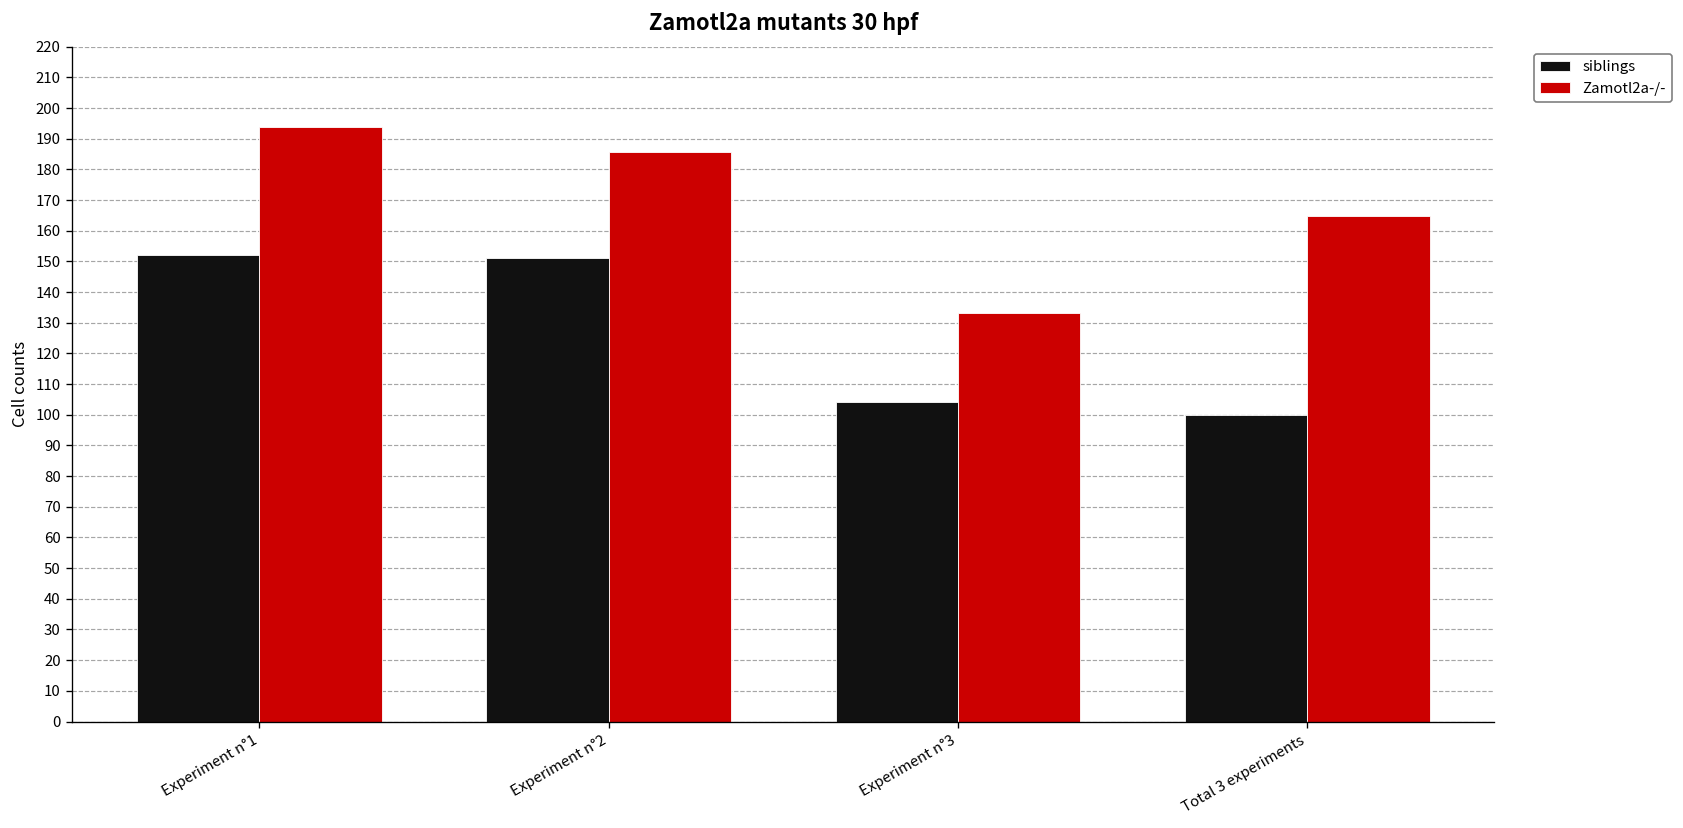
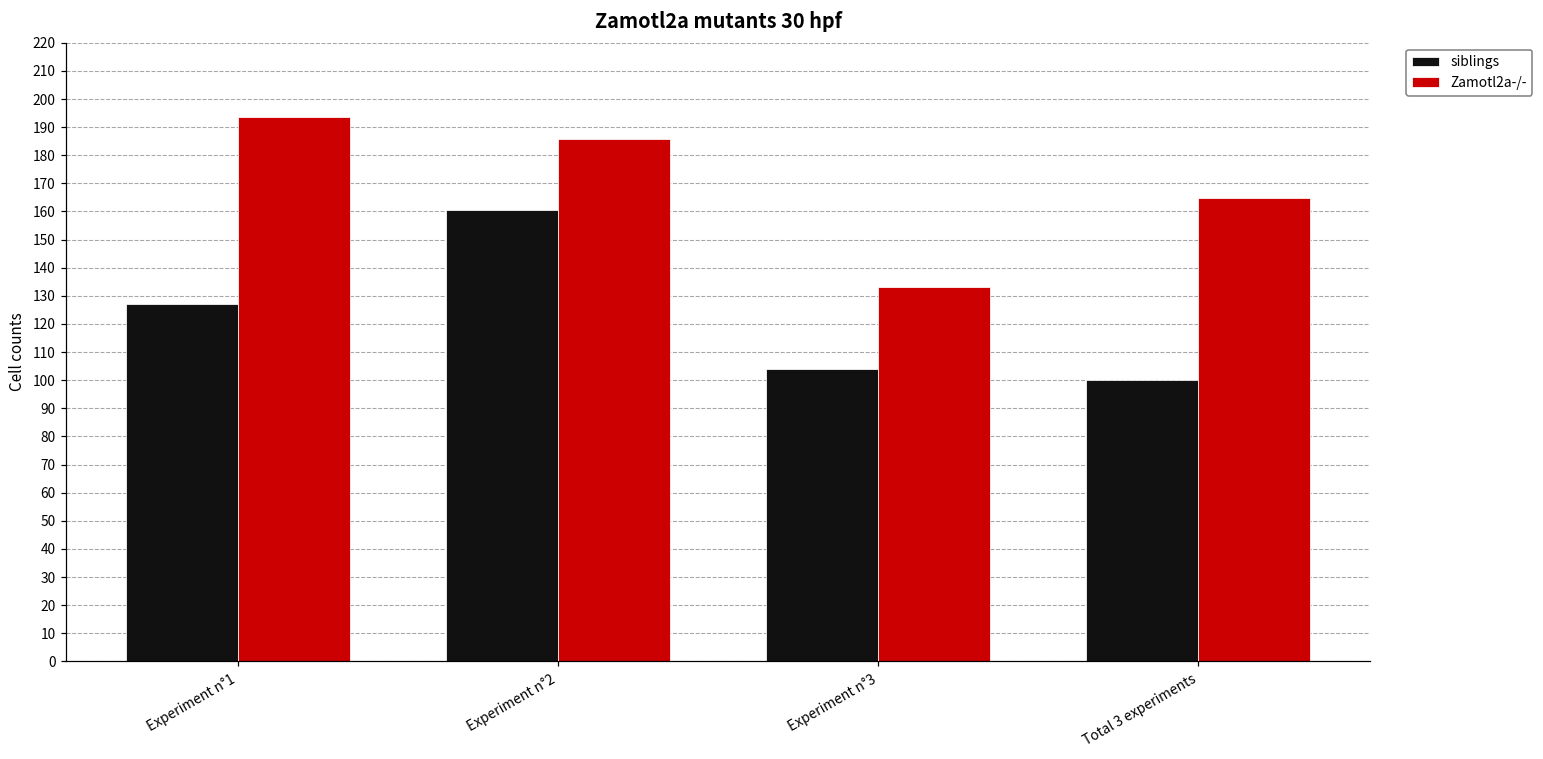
siblings, Experiment n°1: 152 -> 127
siblings, Experiment n°2: 151 -> 161
